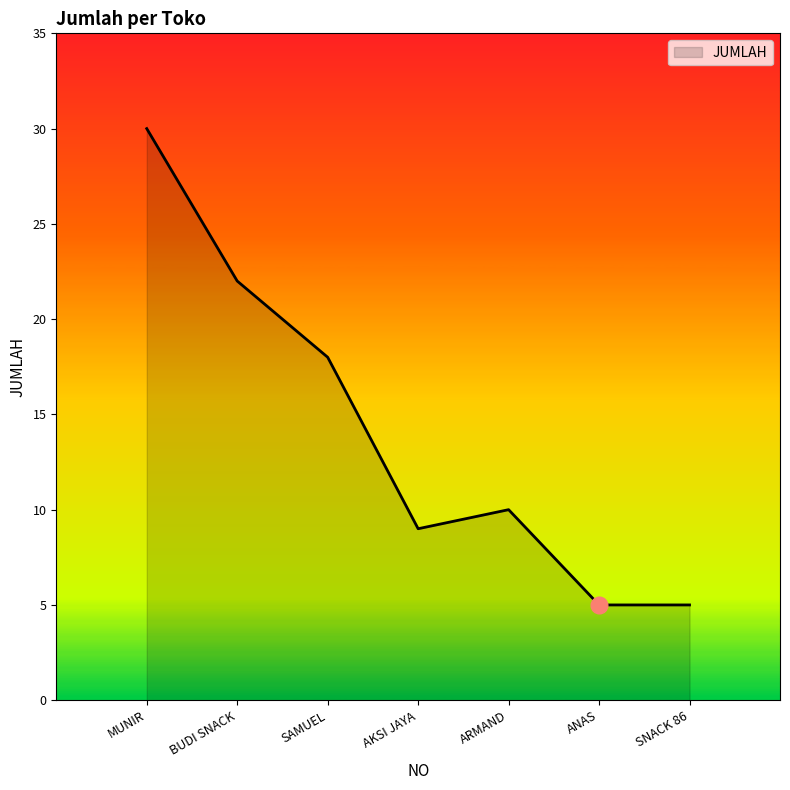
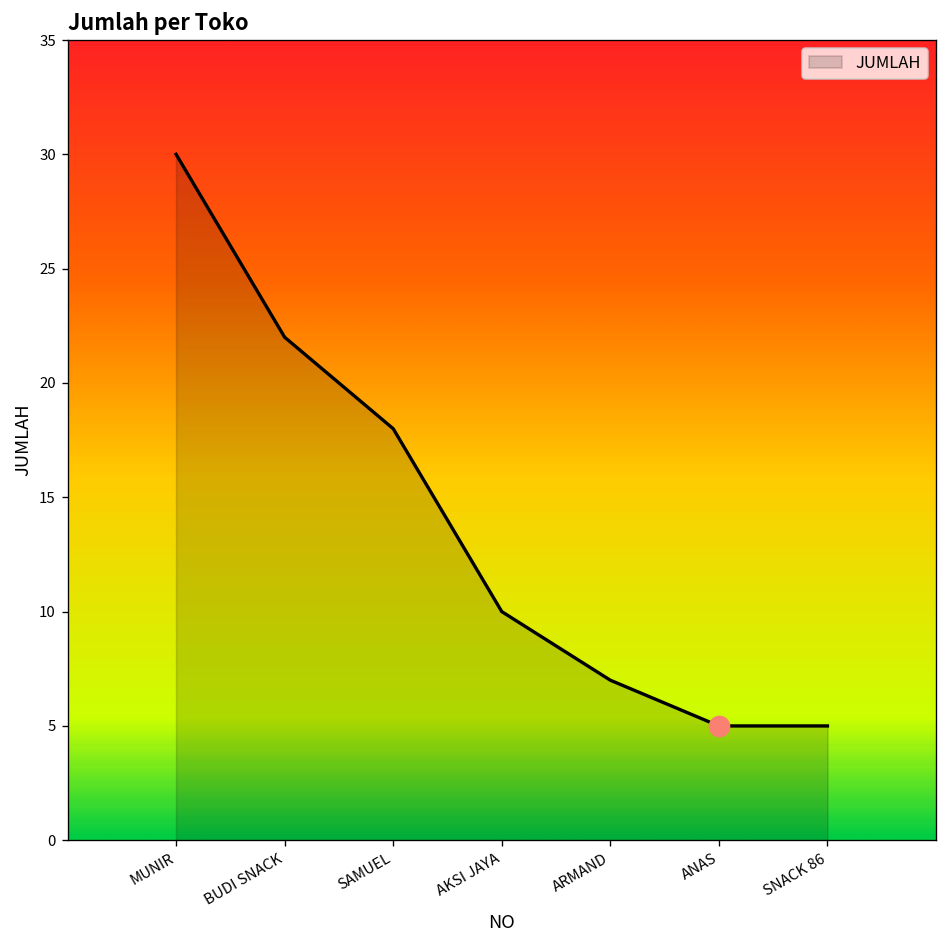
JUMLAH, AKSI JAYA: 9 -> 10
JUMLAH, ARMAND: 10 -> 7
